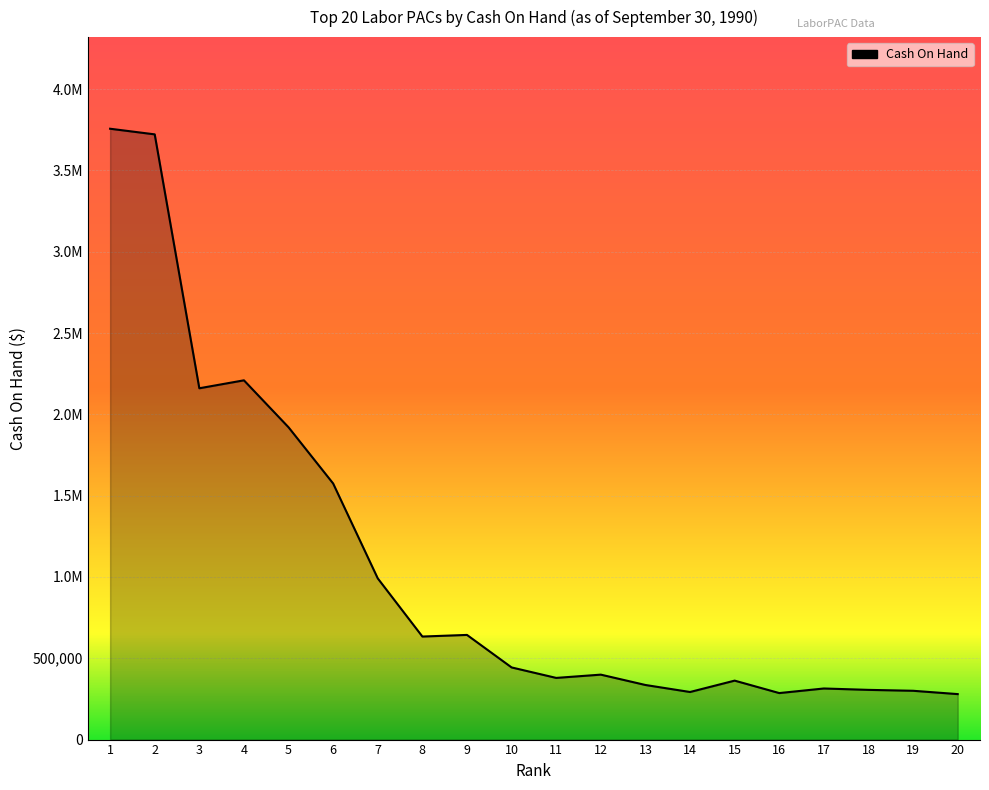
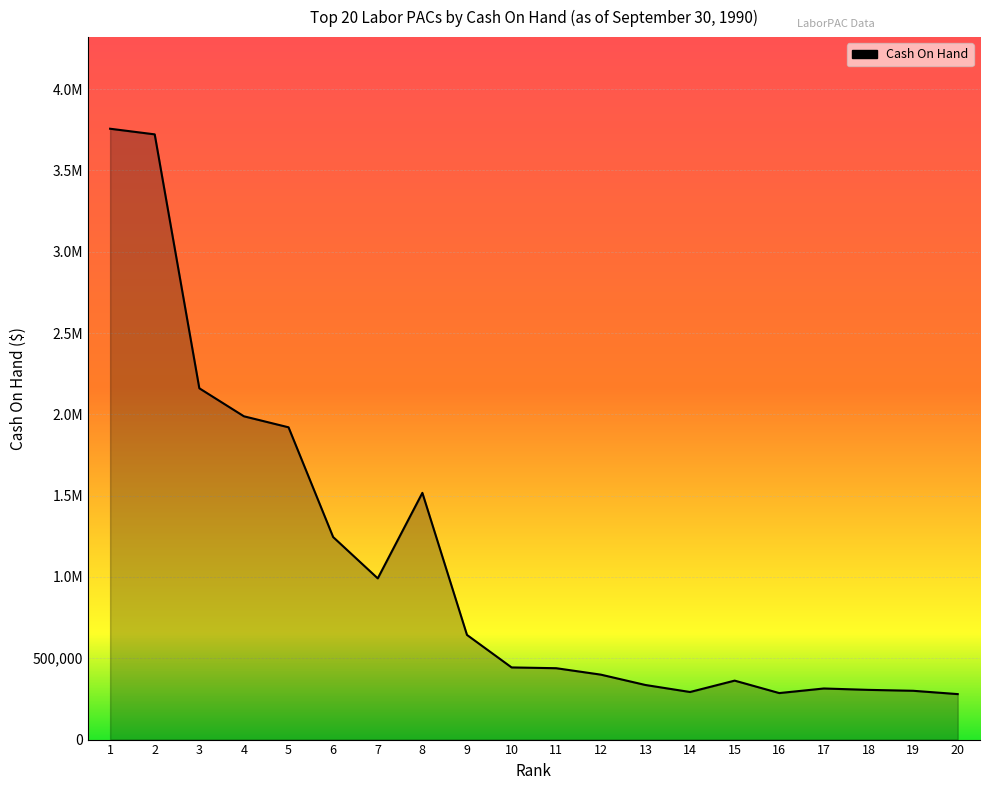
4: 2,210,000 -> 1,990,000
6: 1,570,000 -> 1,250,000
8: 630,000 -> 1,520,000
11: 380,000 -> 440,000
